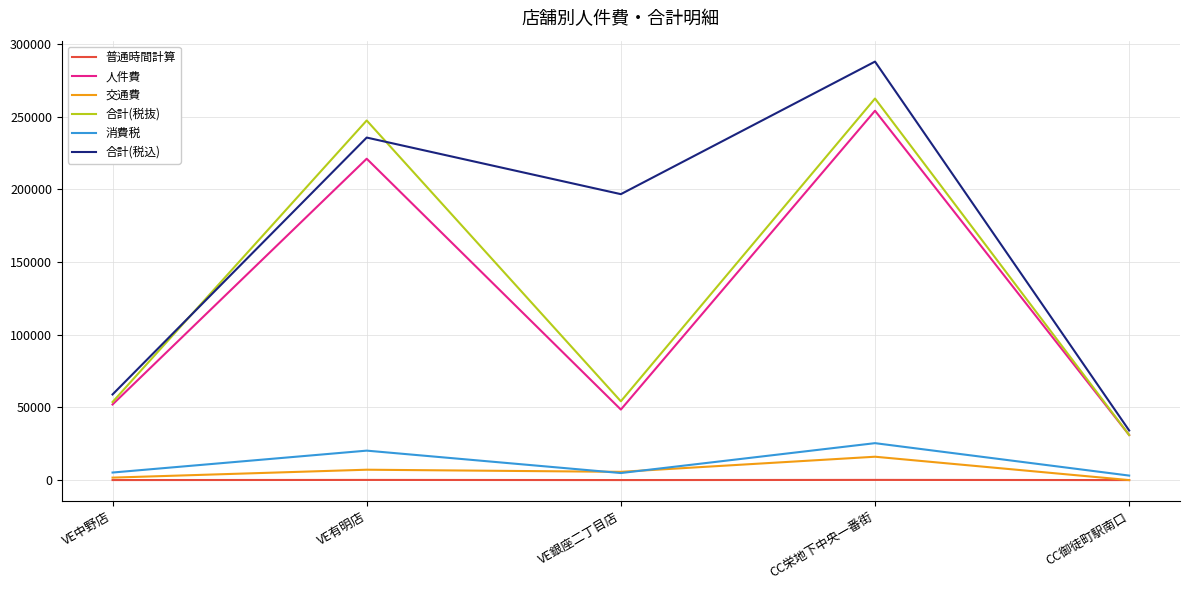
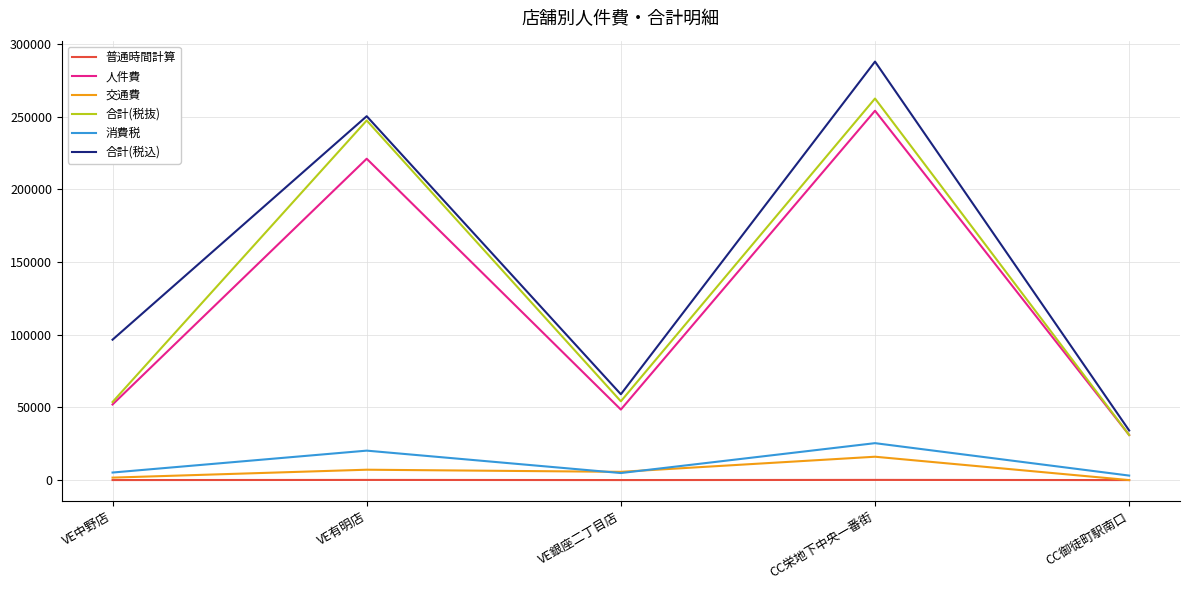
合計(税込), VE中野店: 59000 -> 97000
合計(税込), VE有明店: 236000 -> 250000
合計(税込), VE銀座二丁目店: 197000 -> 59000
